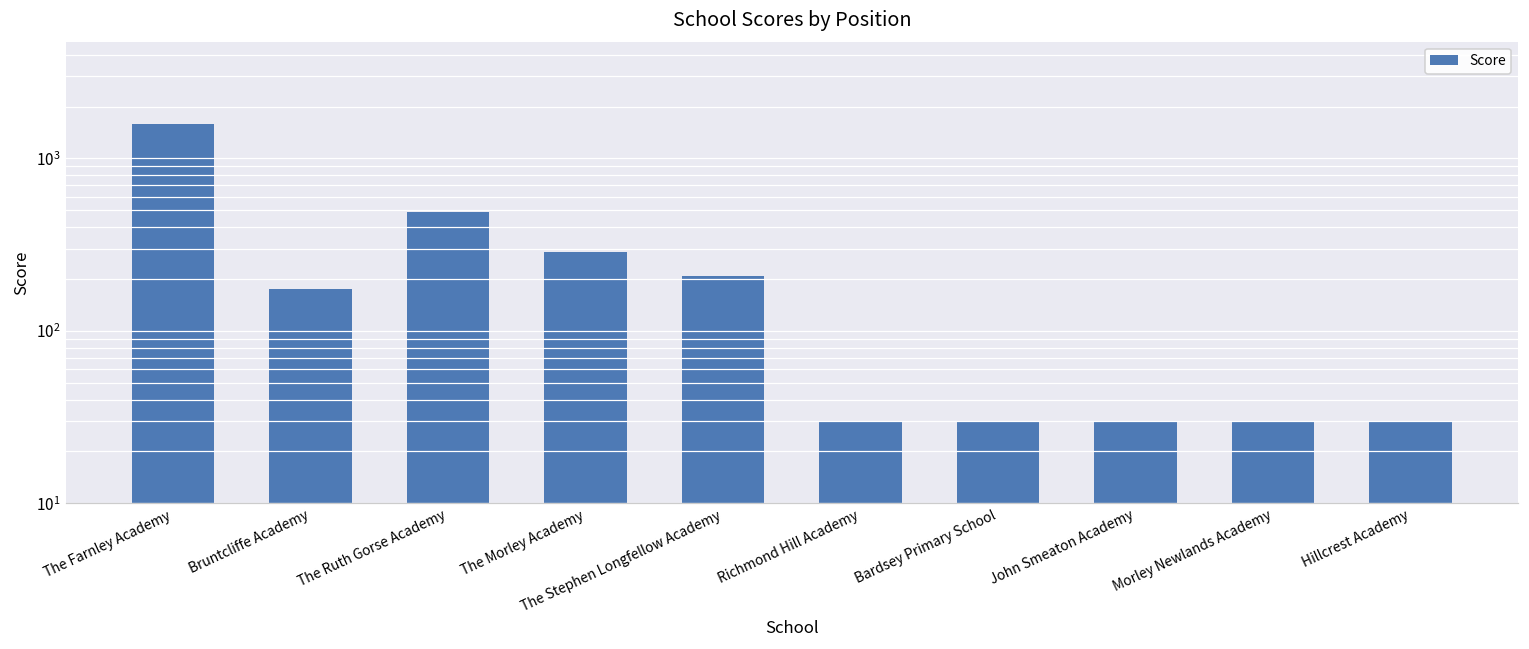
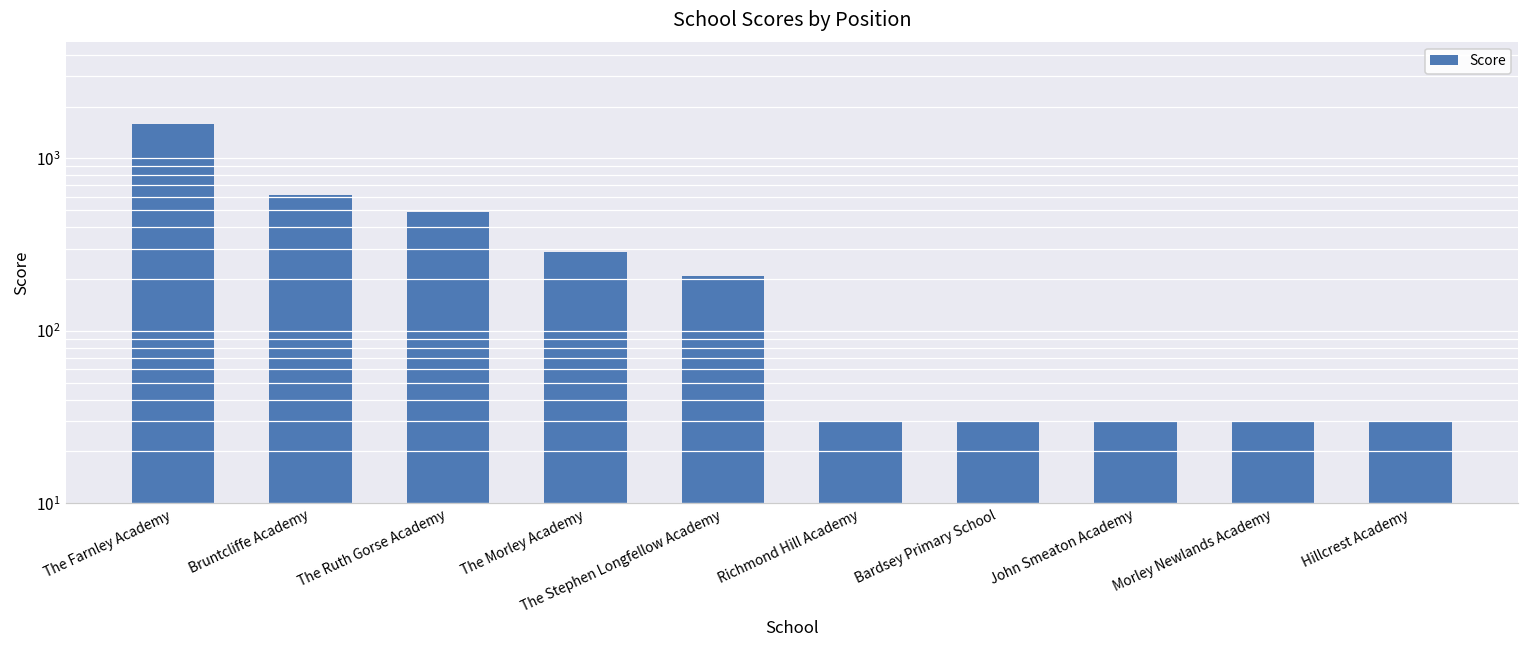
Bruntcliffe Academy: 180 -> 610
